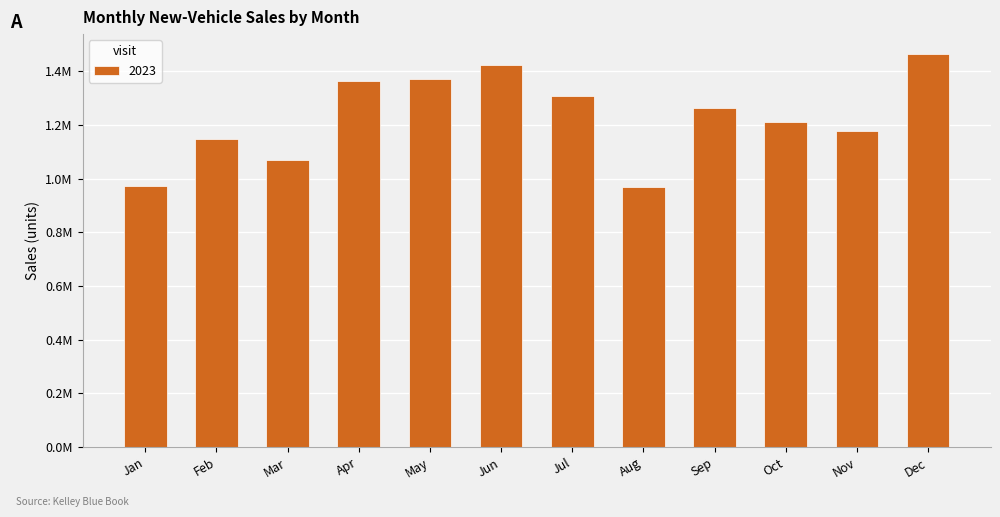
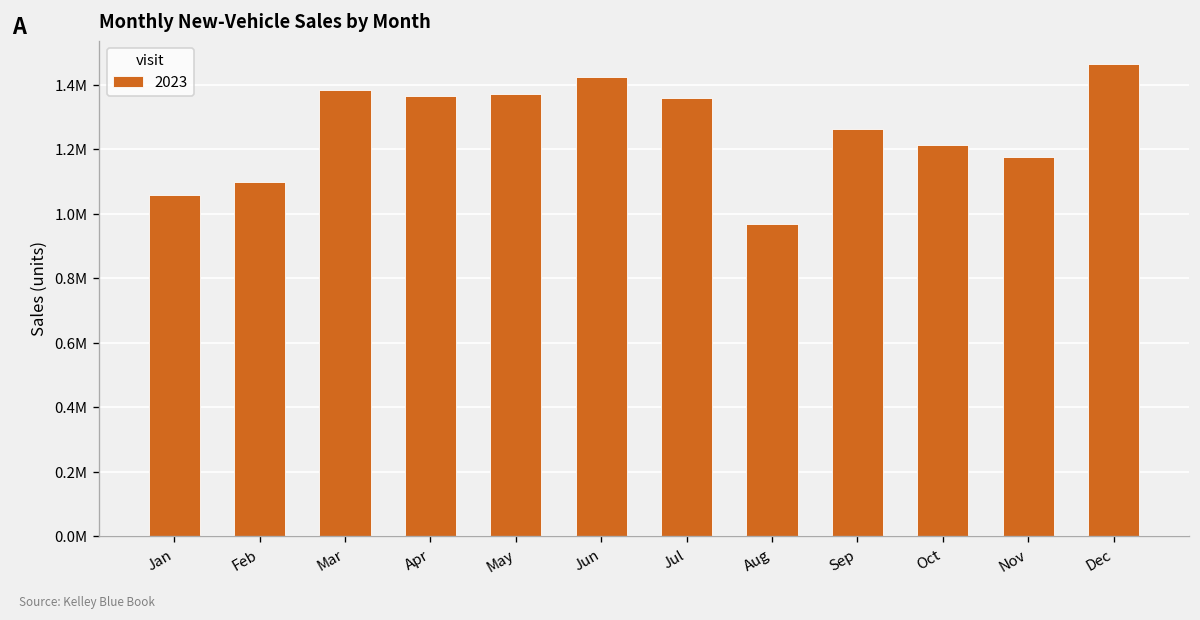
Jan: 970000 -> 1060000
Feb: 1150000 -> 1100000
Mar: 1070000 -> 1380000
Jul: 1310000 -> 1360000
